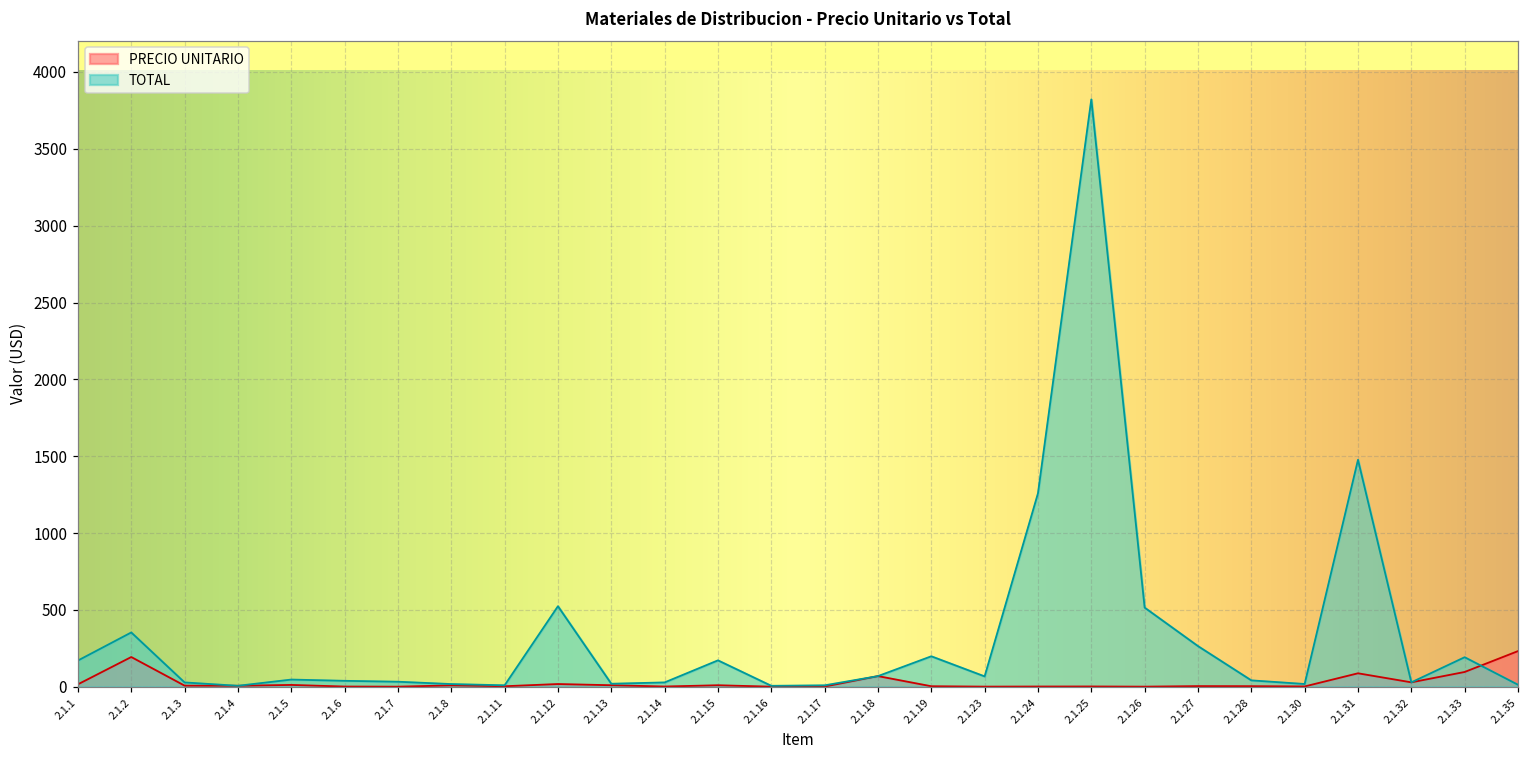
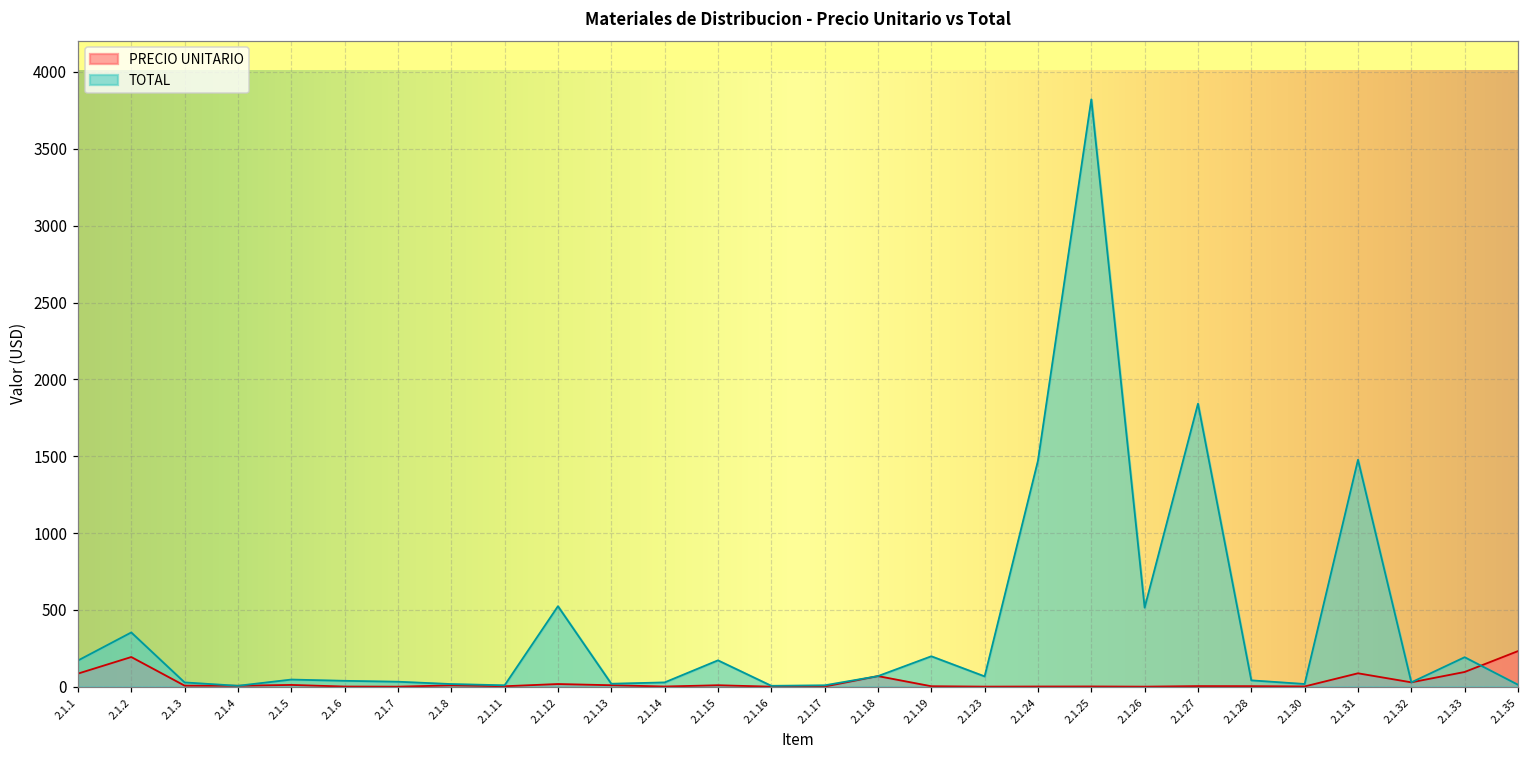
PRECIO UNITARIO, 2.1.1: 20 -> 90
TOTAL, 2.1.24: 1260 -> 1470
TOTAL, 2.1.27: 260 -> 1840
